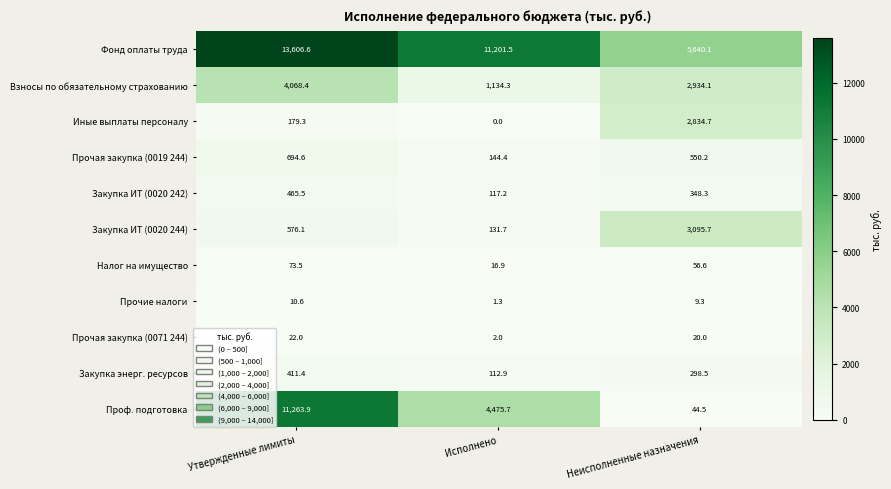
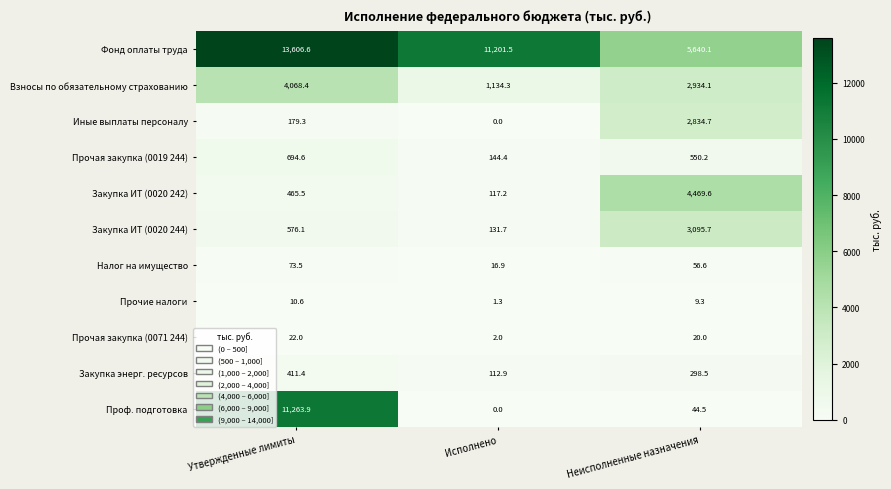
Закупка ИТ (0020 242), Неисполненные назначения: 348.3 -> 4,469.6
Проф. подготовка, Исполнено: 4,475.7 -> 0.0
